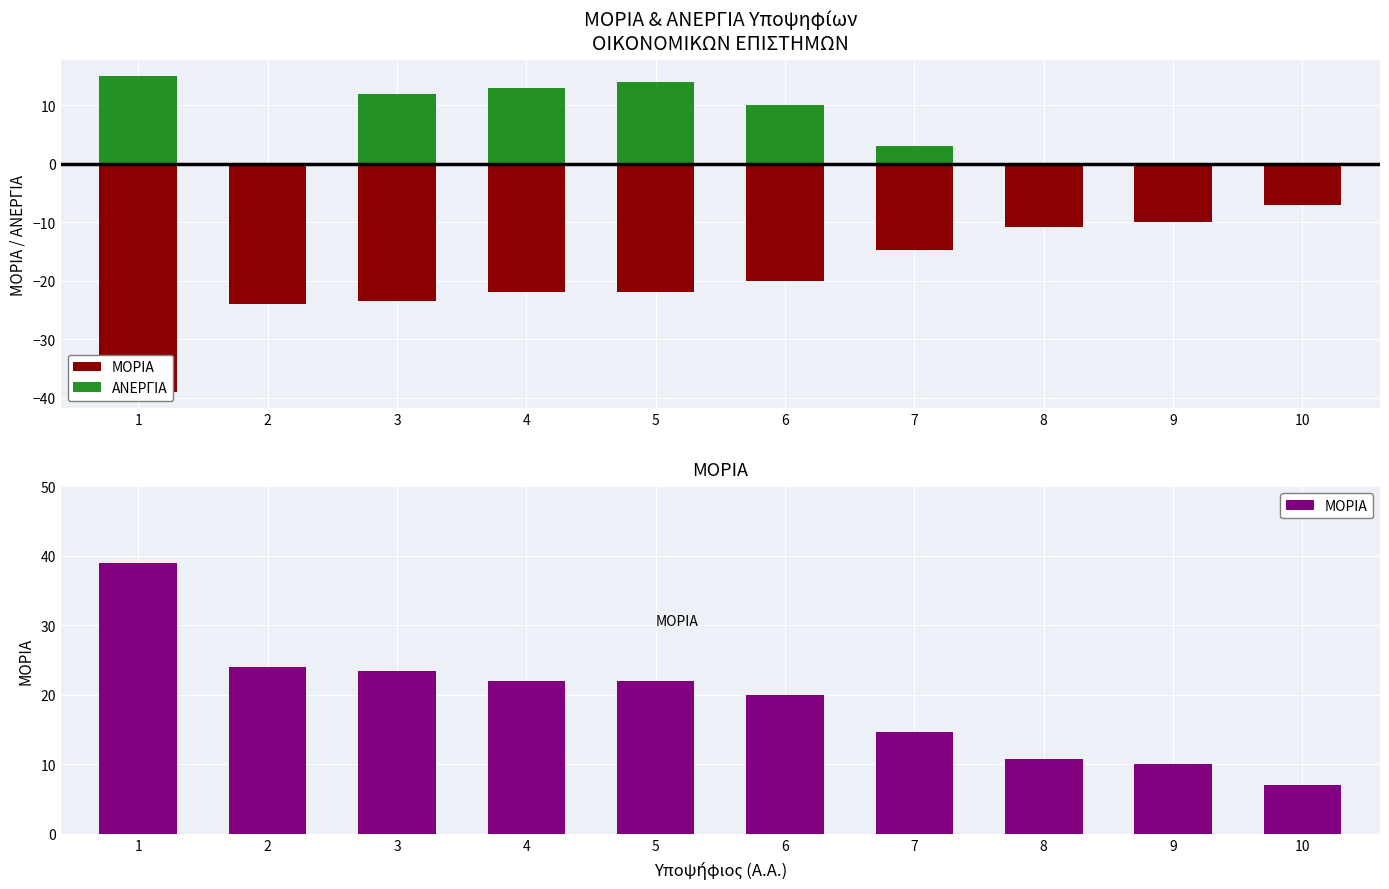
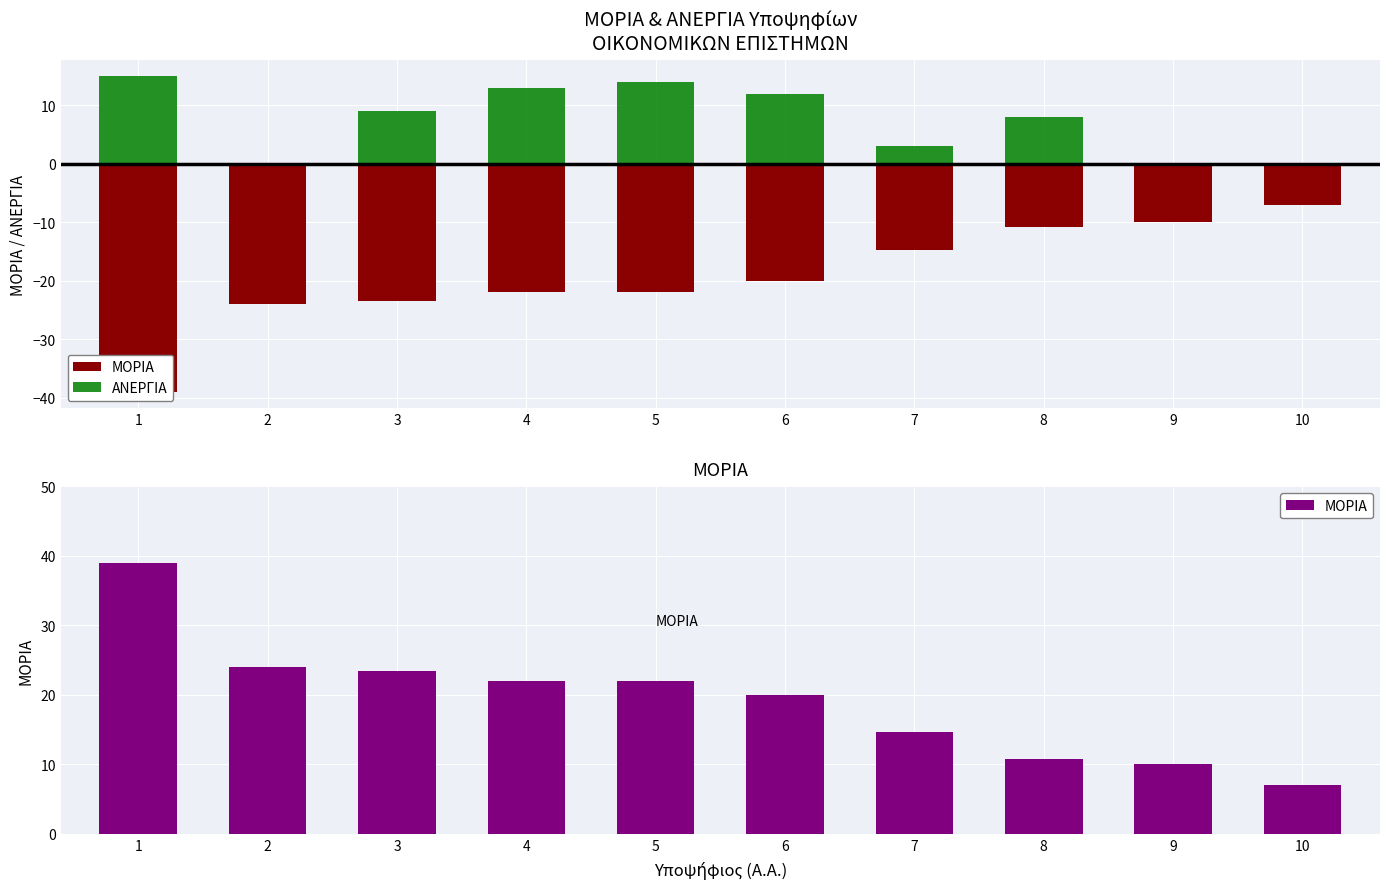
ΜΟΡΙΑ & ΑΝΕΡΓΙΑ Υποψηφίων ΟΙΚΟΝΟΜΙΚΩΝ ΕΠΙΣΤΗΜΩΝ, ΑΝΕΡΓΙΑ, 3: 12 -> 9
ΜΟΡΙΑ & ΑΝΕΡΓΙΑ Υποψηφίων ΟΙΚΟΝΟΜΙΚΩΝ ΕΠΙΣΤΗΜΩΝ, ΑΝΕΡΓΙΑ, 6: 10 -> 12
ΜΟΡΙΑ & ΑΝΕΡΓΙΑ Υποψηφίων ΟΙΚΟΝΟΜΙΚΩΝ ΕΠΙΣΤΗΜΩΝ, ΑΝΕΡΓΙΑ, 8: 0 -> 8
